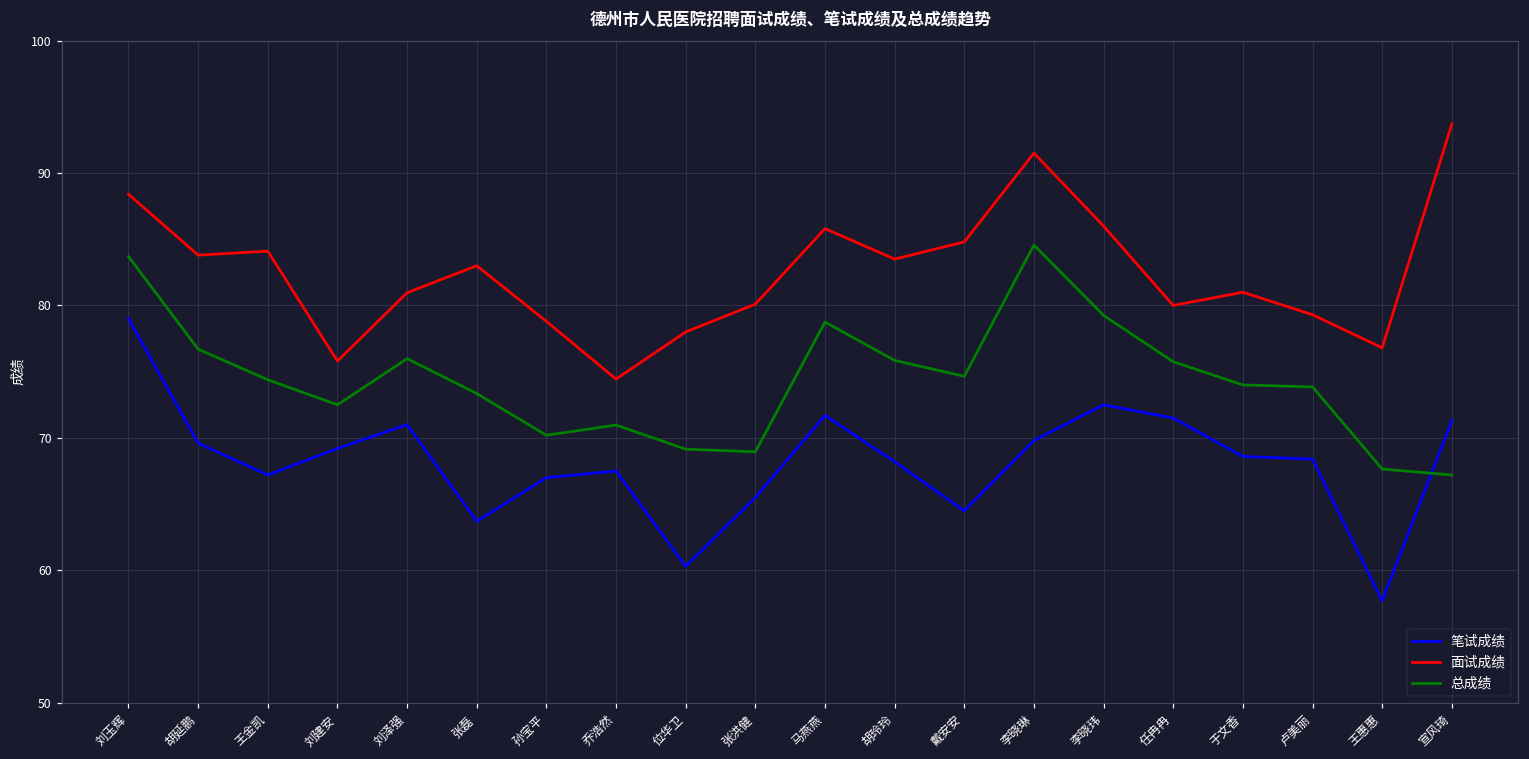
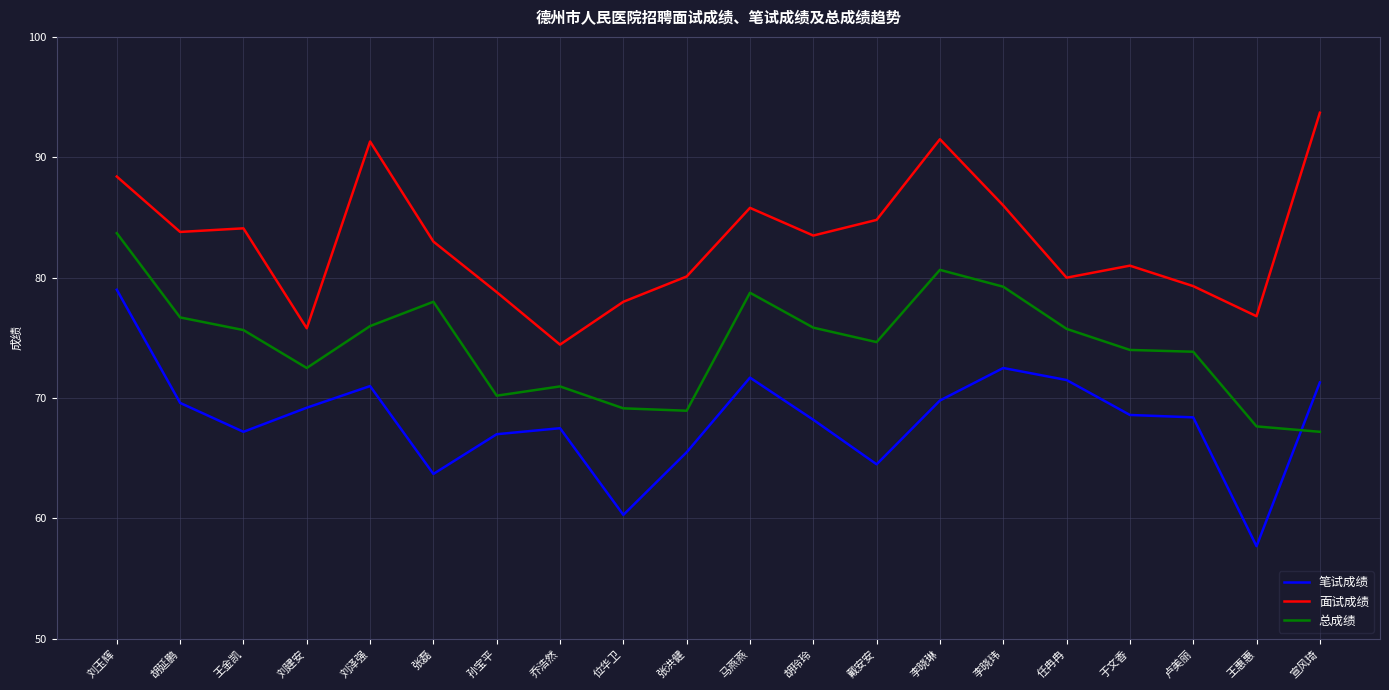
总成绩, 王金凯: 74.4 -> 75.7
面试成绩, 刘泽强: 81.0 -> 91.3
总成绩, 张磊: 73.4 -> 78.0
总成绩, 李晓琳: 84.6 -> 80.7
